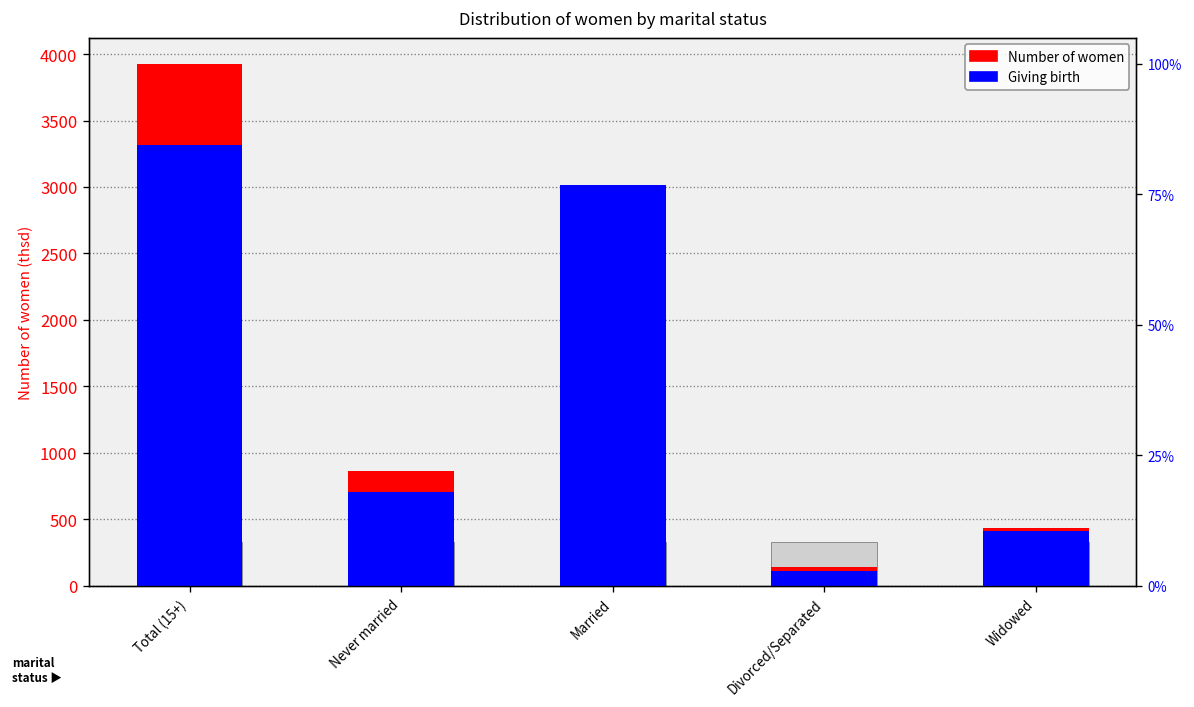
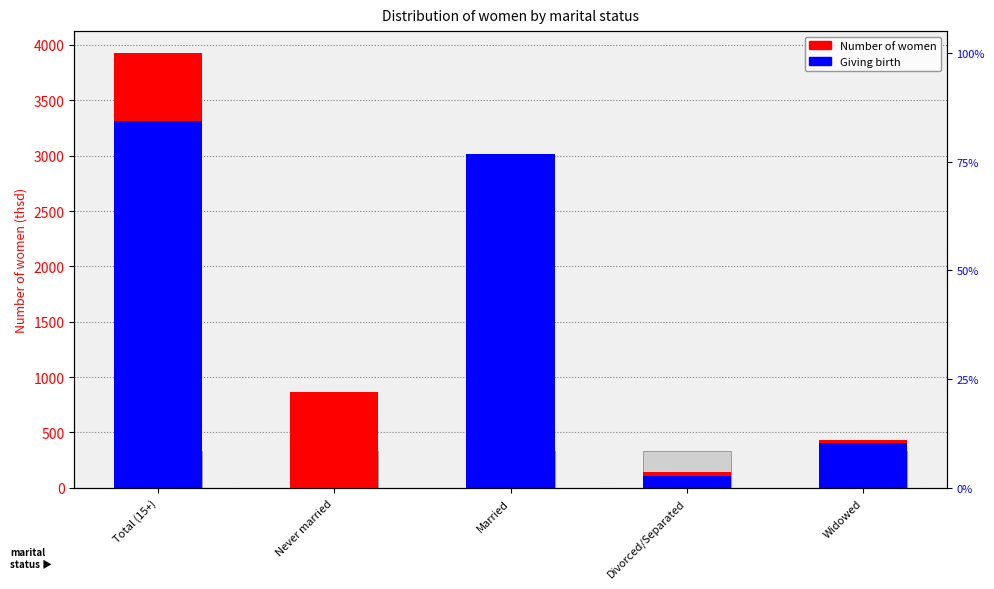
Giving birth, Never married: 700 -> 0
